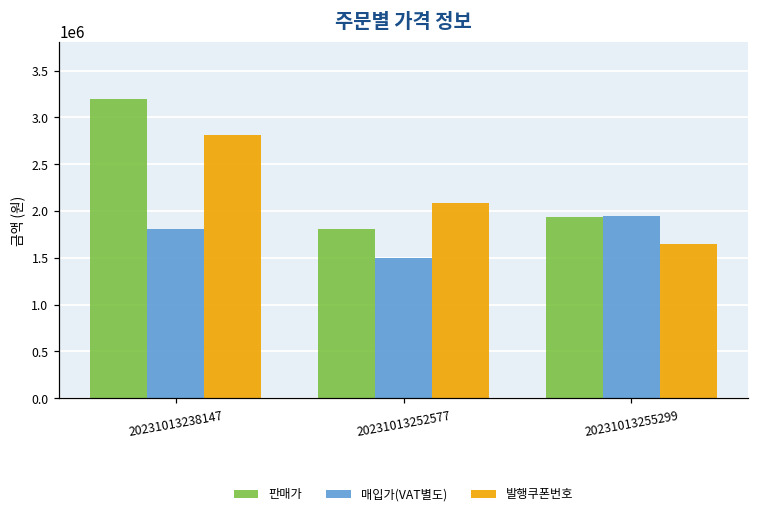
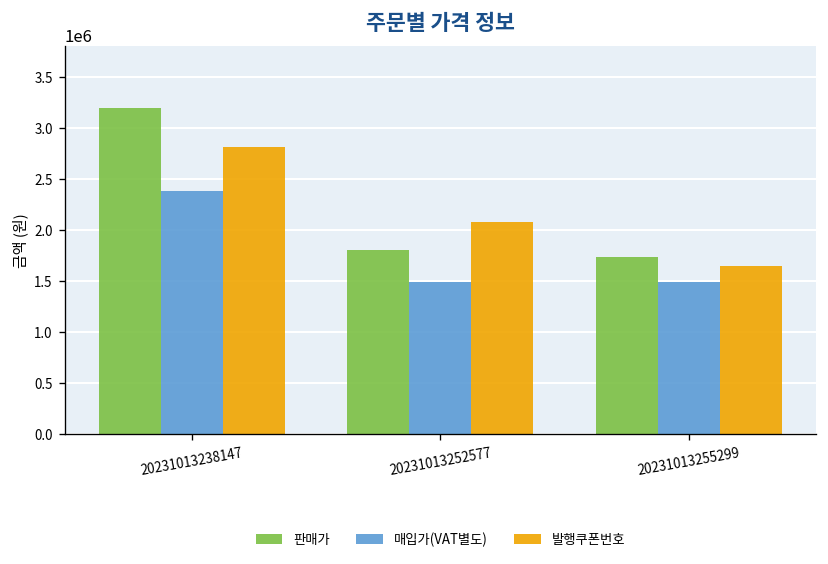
매입가(VAT별도), 20231013238147: 1800000 -> 2400000
판매가, 20231013255299: 1900000 -> 1700000
매입가(VAT별도), 20231013255299: 1900000 -> 1500000
